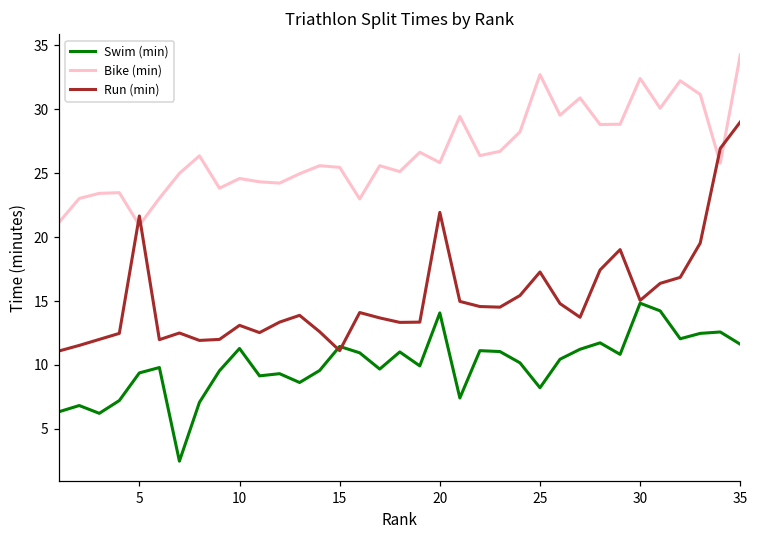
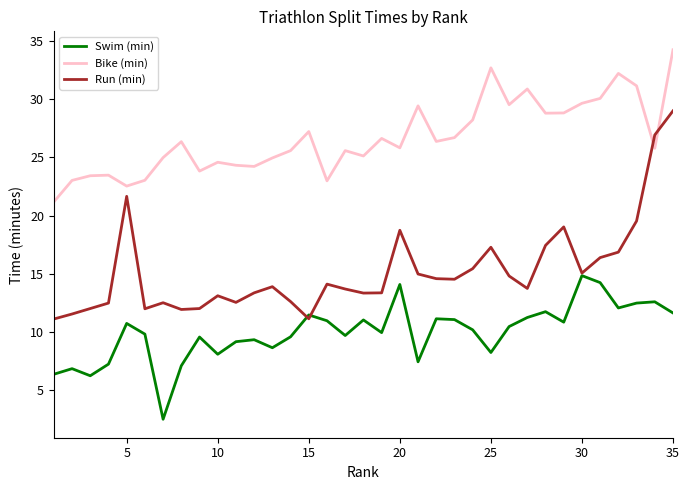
Swim (min), 5: 9.4 -> 10.7
Bike (min), 5: 20.9 -> 22.5
Swim (min), 10: 11.3 -> 8.1
Bike (min), 15: 25.5 -> 27.2
Run (min), 20: 21.9 -> 18.7
Bike (min), 30: 32.4 -> 29.7
